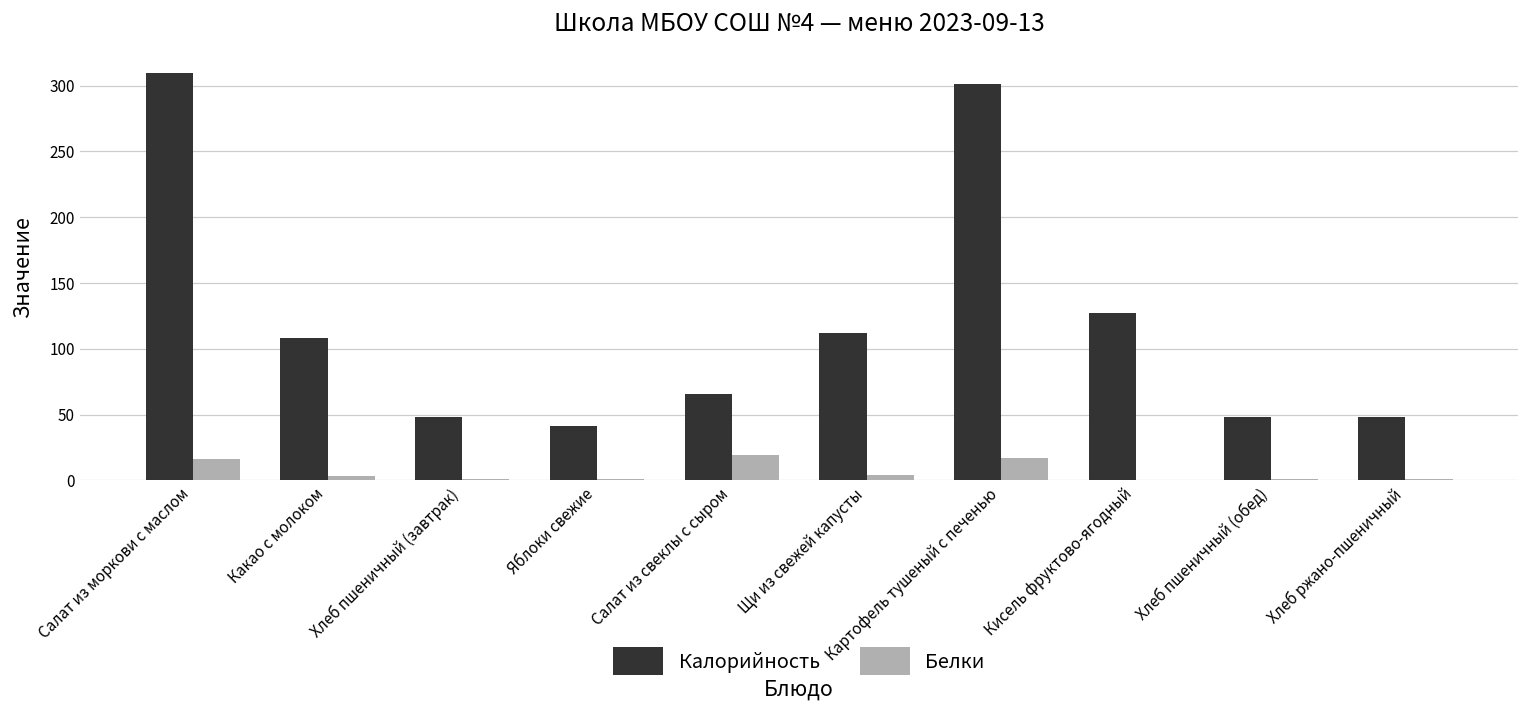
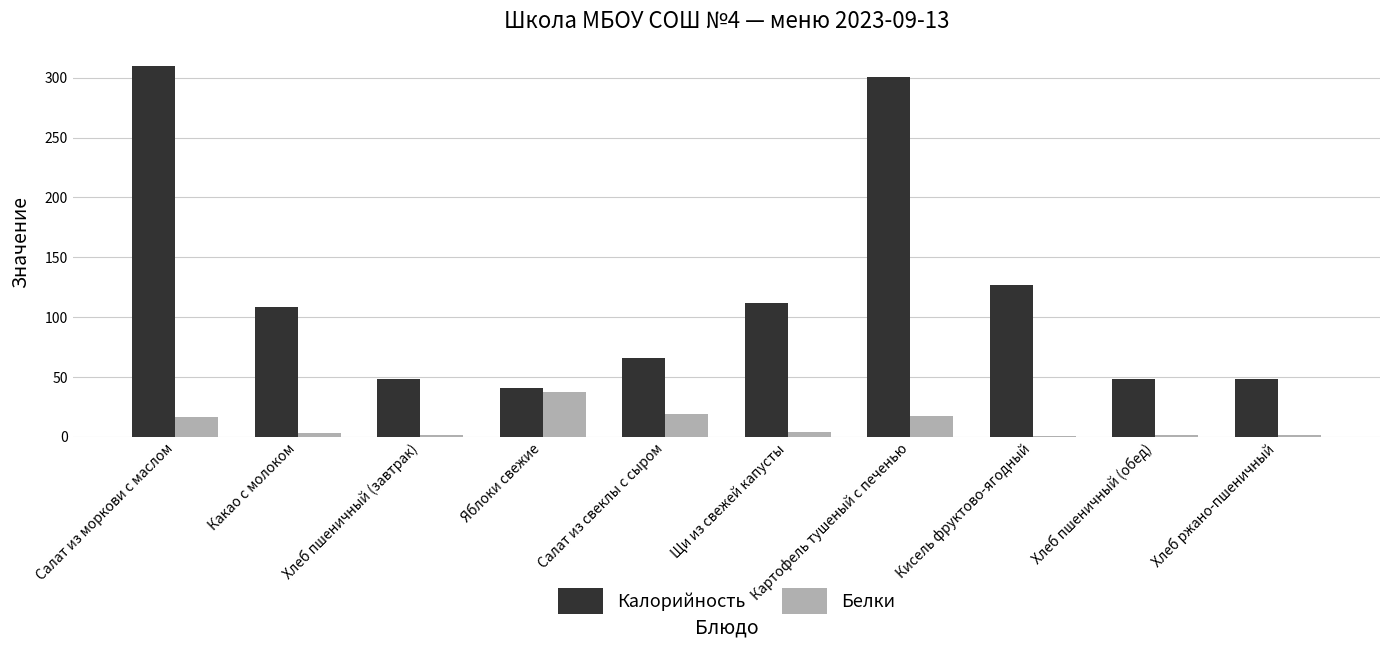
Белки, Яблоки свежие: 1 -> 37
